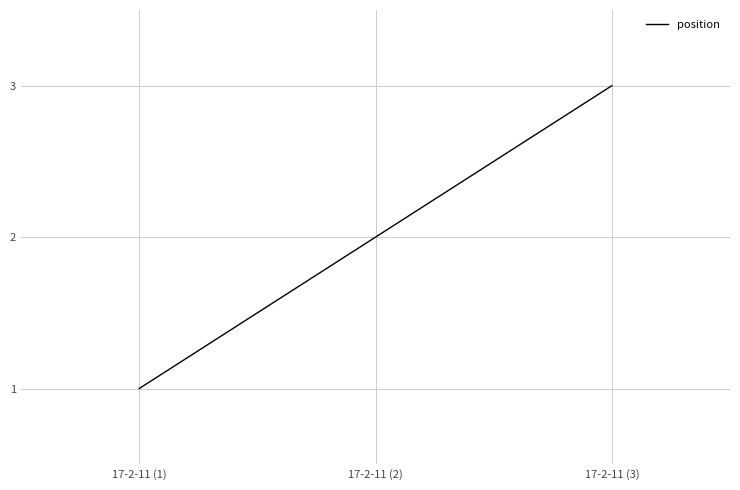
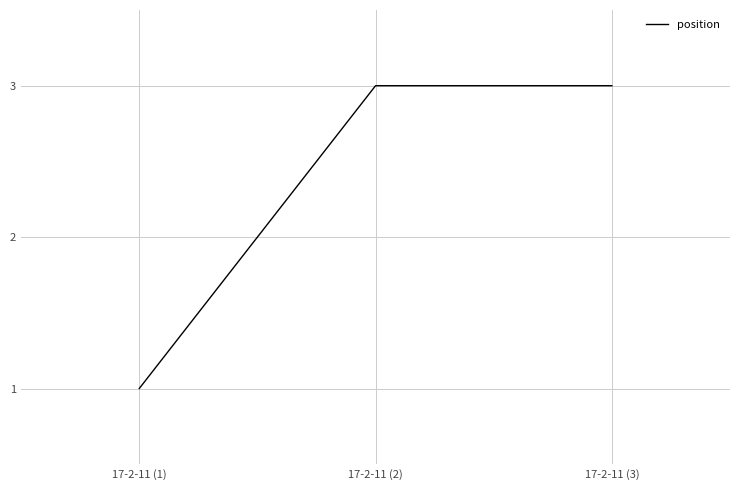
17-2-11 (2): 2 -> 3
